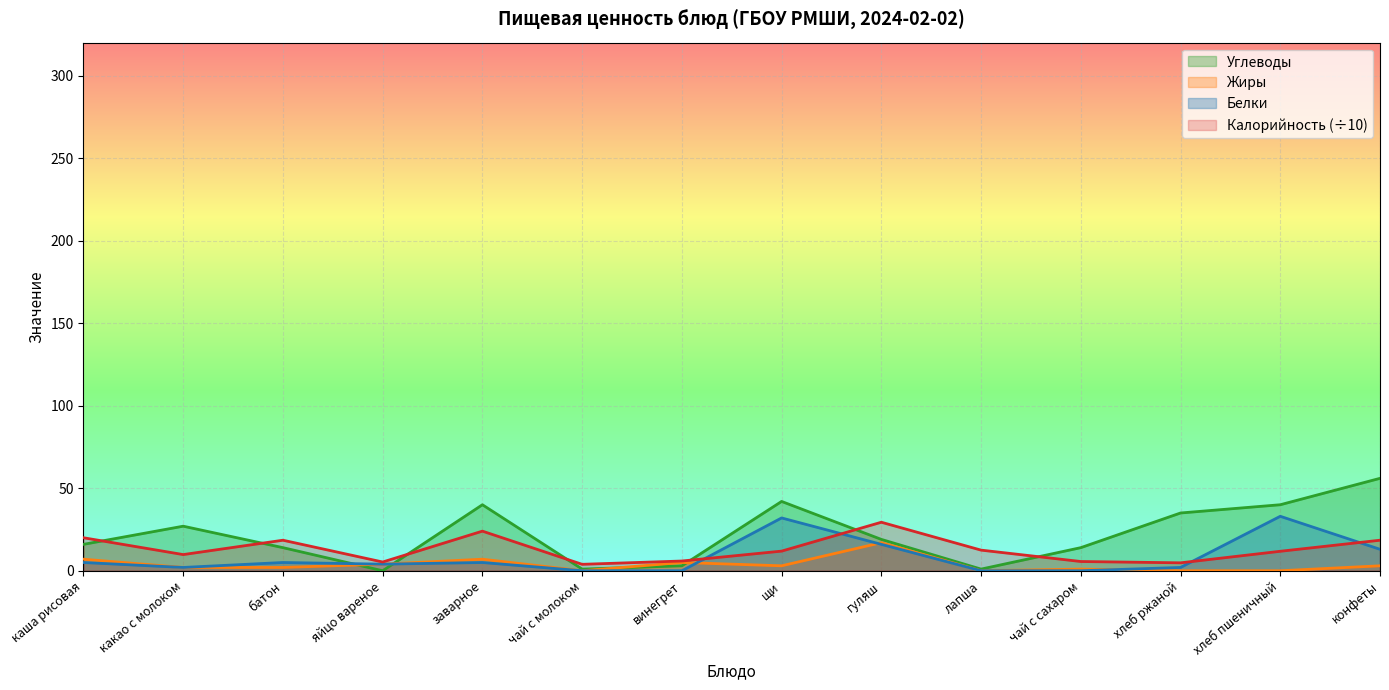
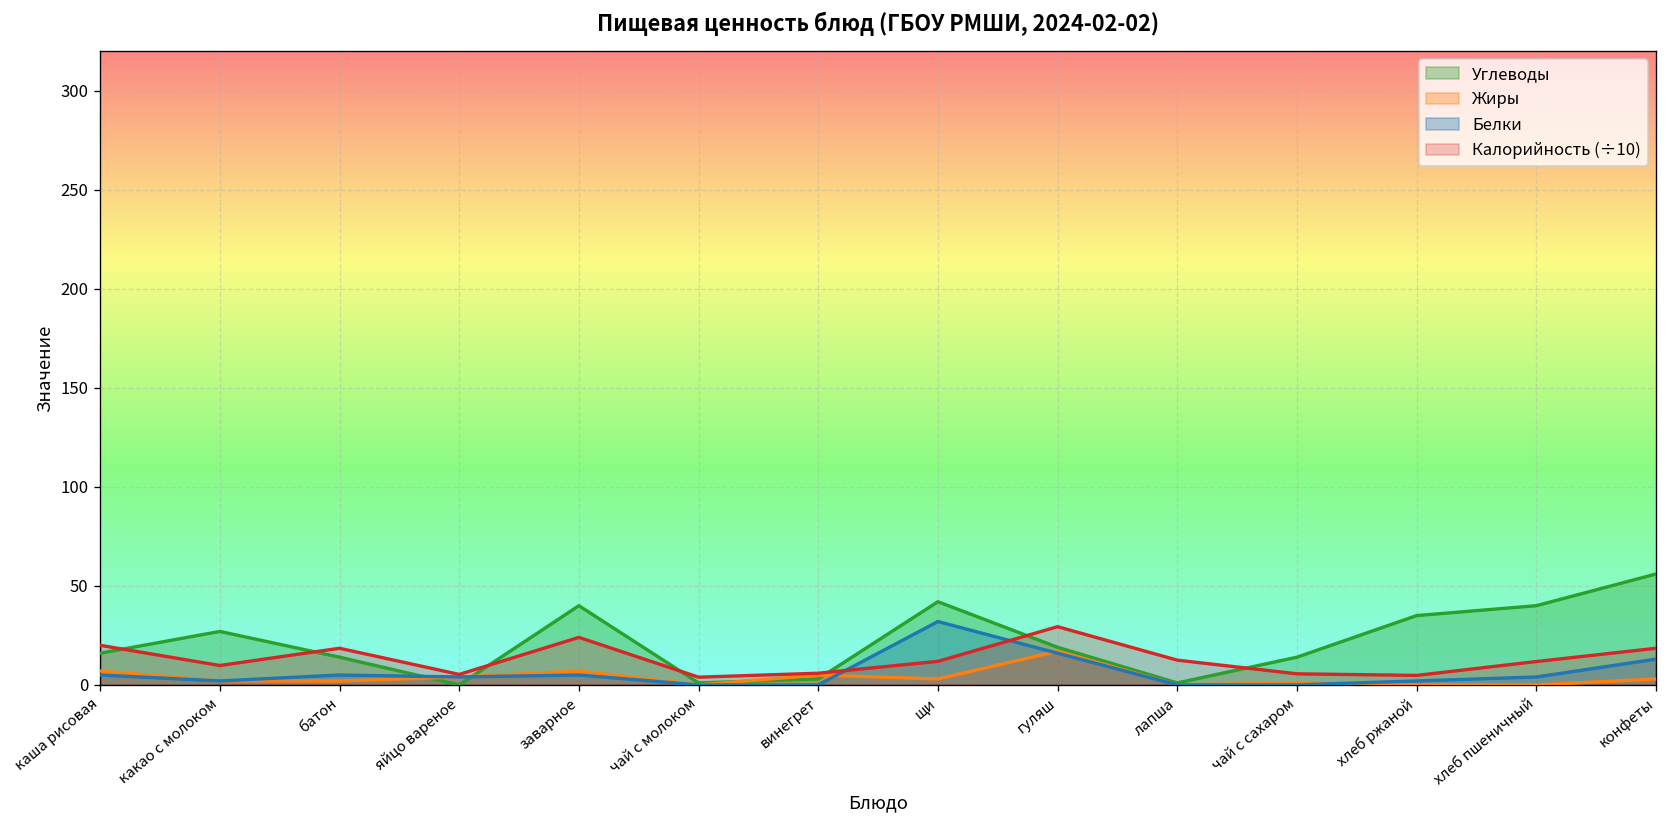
Белки, хлеб пшеничный: 33 -> 4
